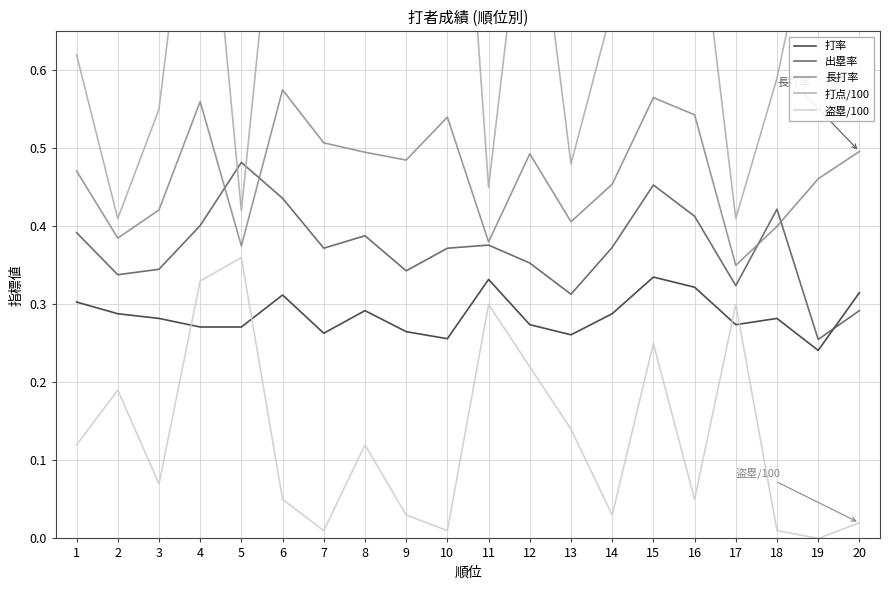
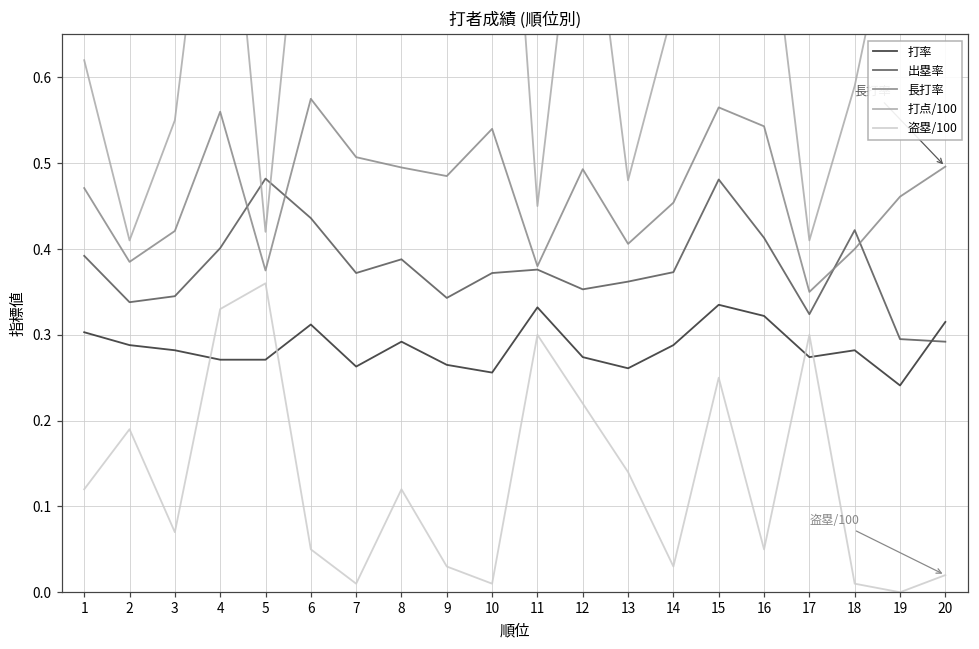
出塁率, 13: 0.31 -> 0.36
出塁率, 15: 0.45 -> 0.48
出塁率, 19: 0.26 -> 0.30
